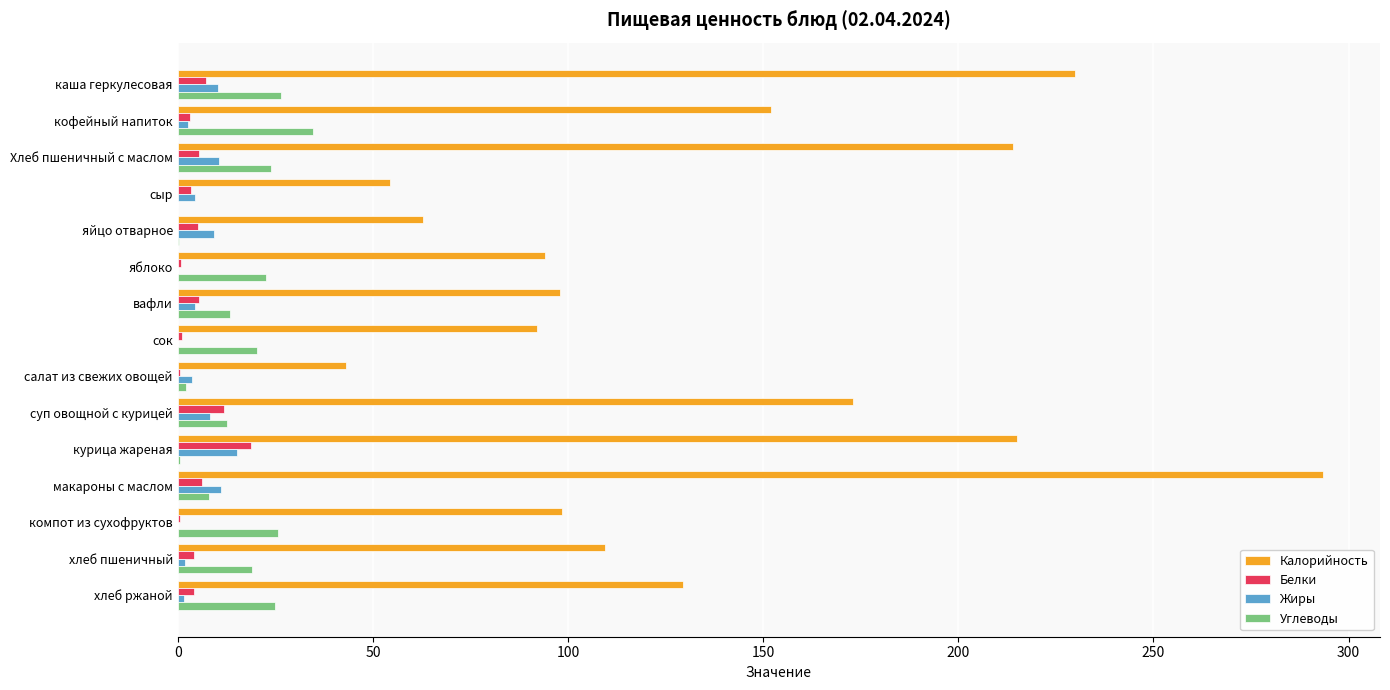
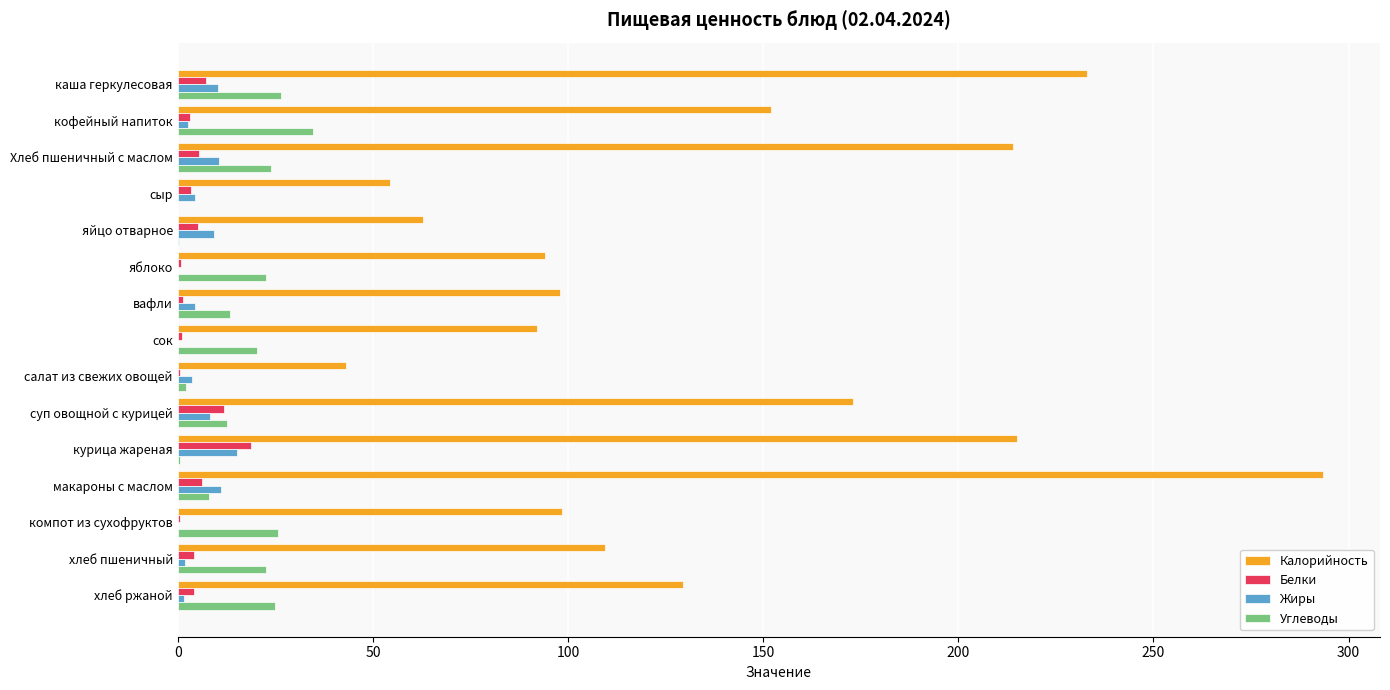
Калорийность, каша геркулесовая: 230 -> 233
Белки, вафли: 5 -> 1
Углеводы, хлеб пшеничный: 19 -> 23
